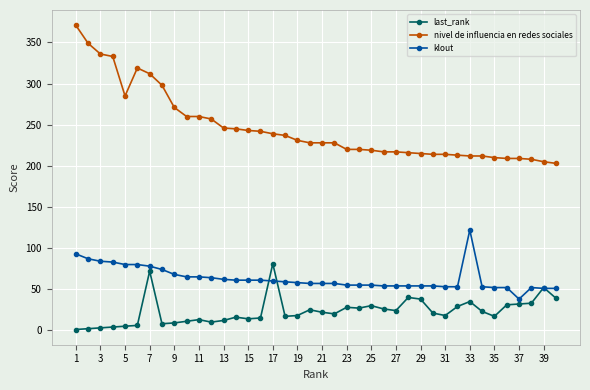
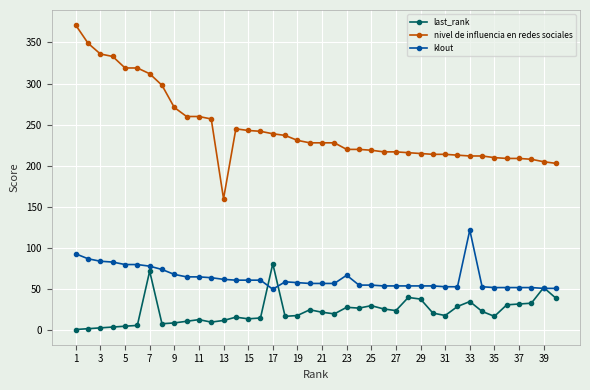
nivel de influencia en redes sociales, 5: 290 -> 320
nivel de influencia en redes sociales, 13: 250 -> 160
klout, 17: 60 -> 50
klout, 23: 60 -> 70
klout, 37: 40 -> 50
